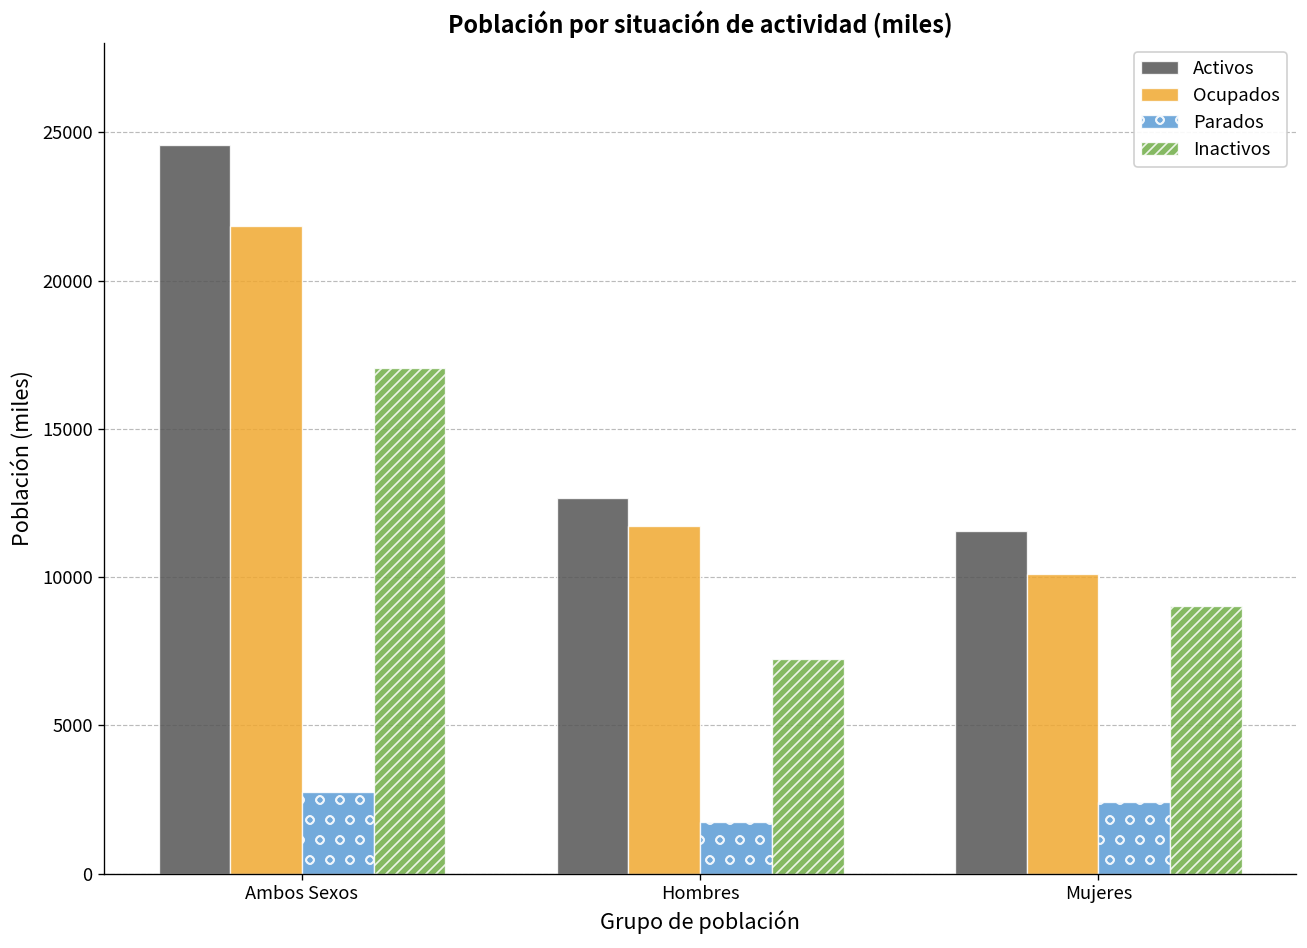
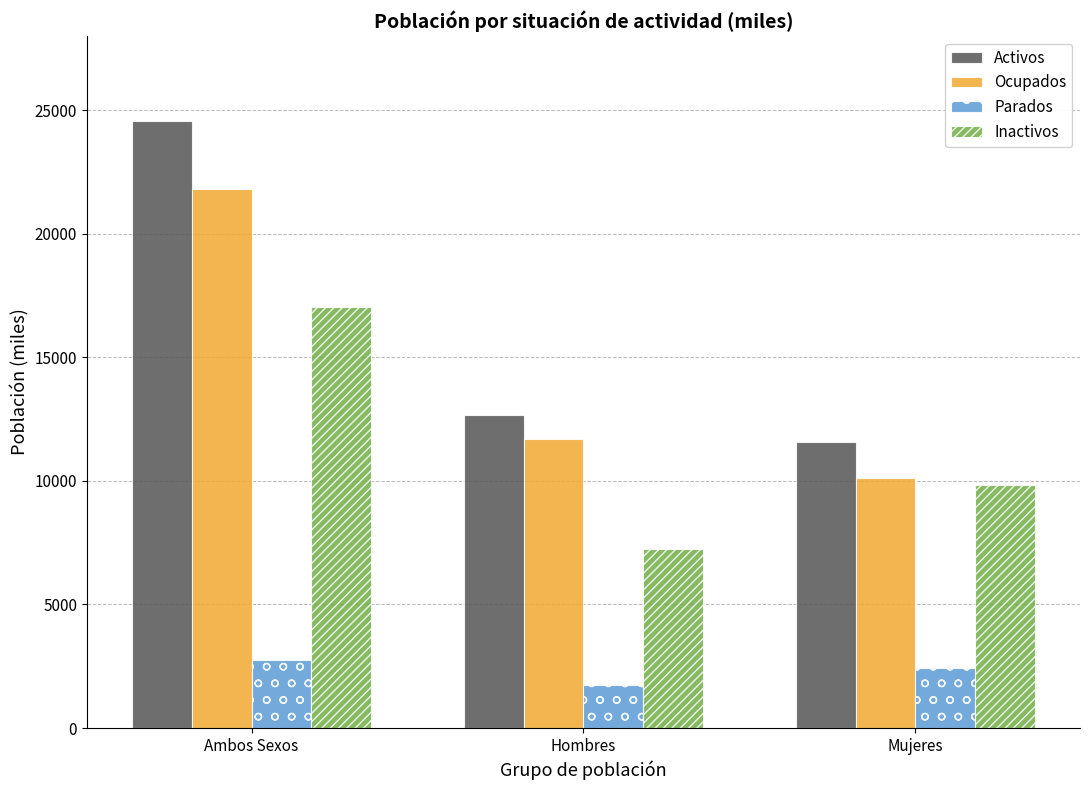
Inactivos, Mujeres: 9000 -> 9800
